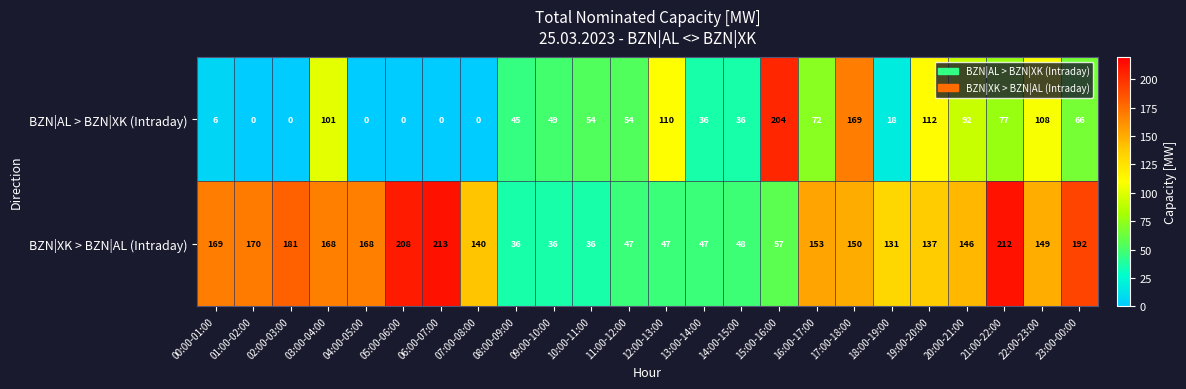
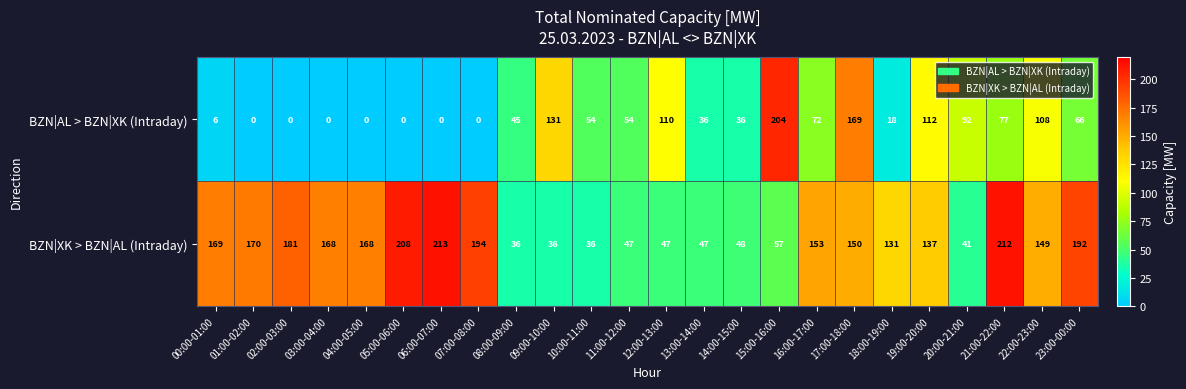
BZN|AL > BZN|XK (Intraday), 03:00-04:00: 101 -> 0
BZN|AL > BZN|XK (Intraday), 09:00-10:00: 49 -> 131
BZN|XK > BZN|AL (Intraday), 07:00-08:00: 140 -> 194
BZN|XK > BZN|AL (Intraday), 20:00-21:00: 146 -> 41
